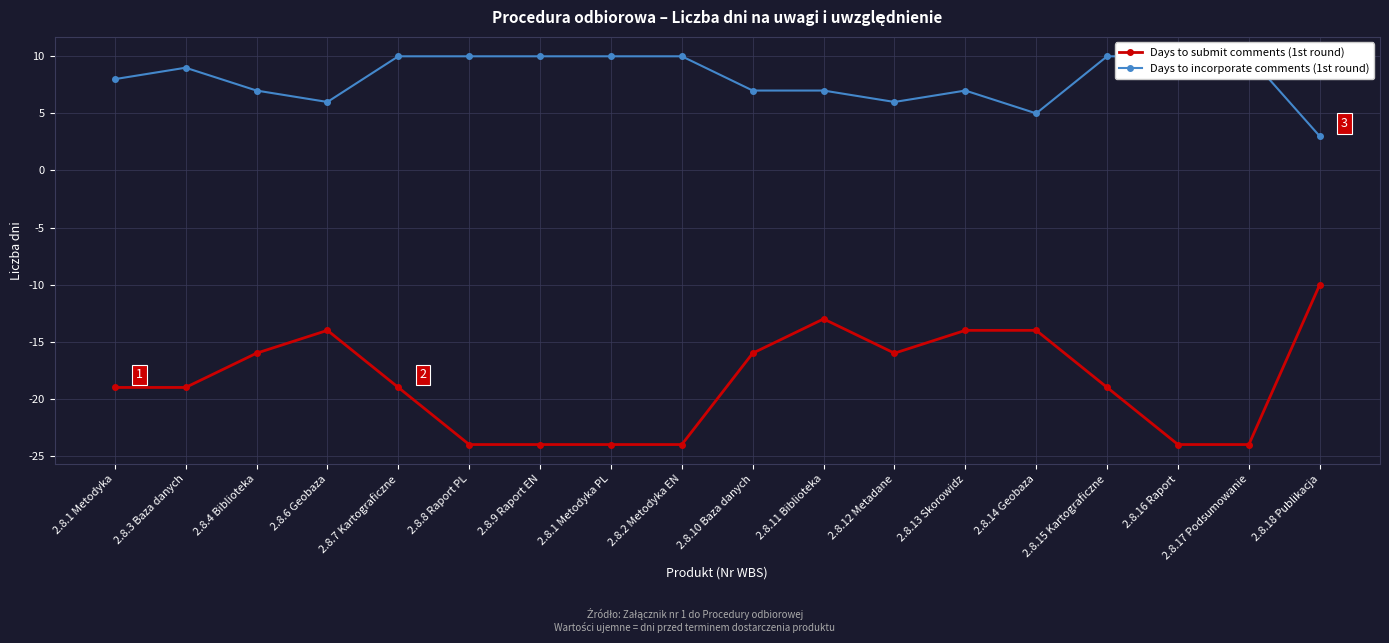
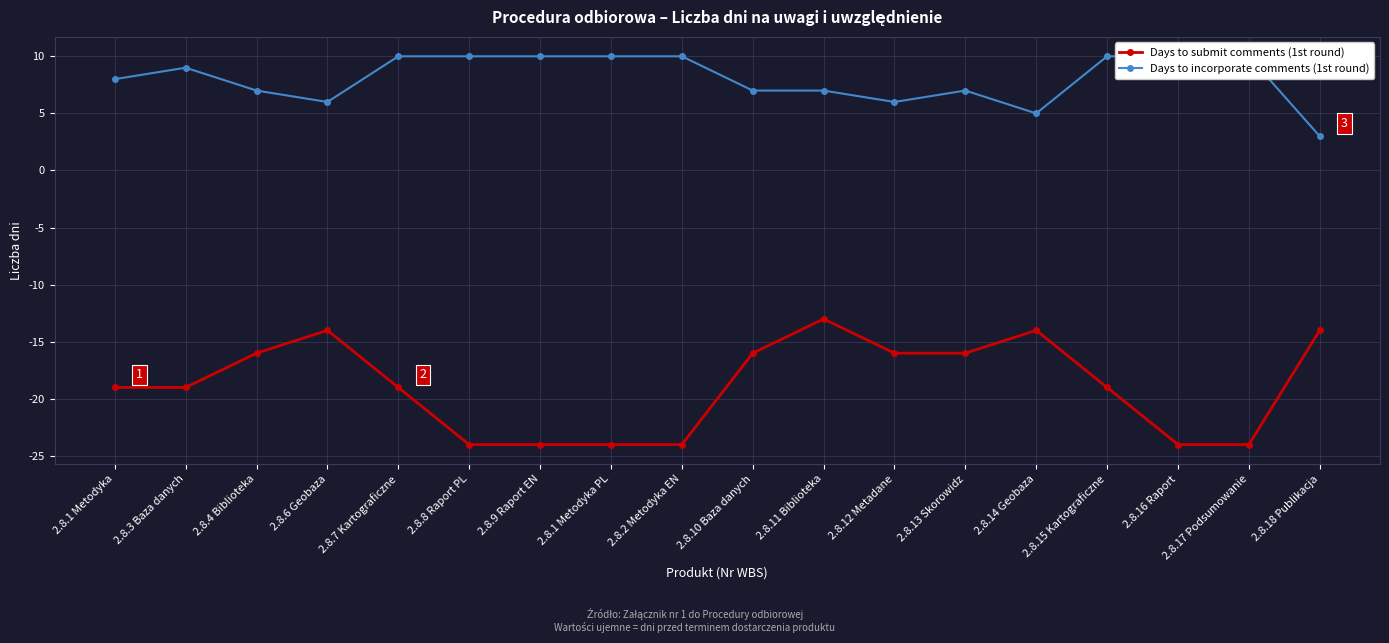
Days to submit comments (1st round), 2.8.13 Skorowidz: -14 -> -16
Days to submit comments (1st round), 2.8.18 Publikacja: -10 -> -14
